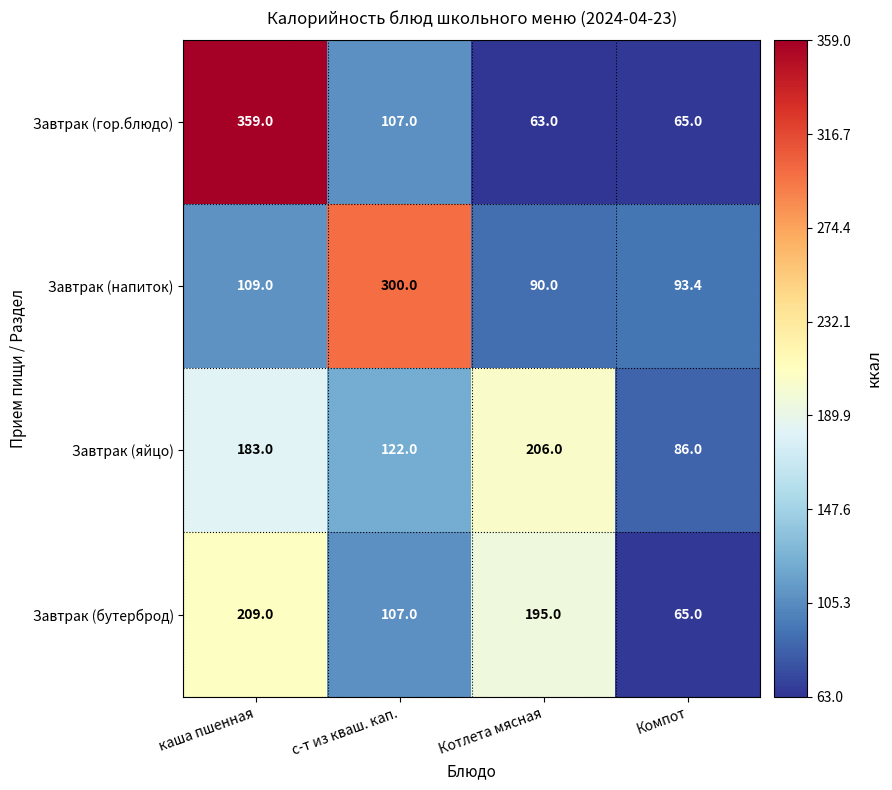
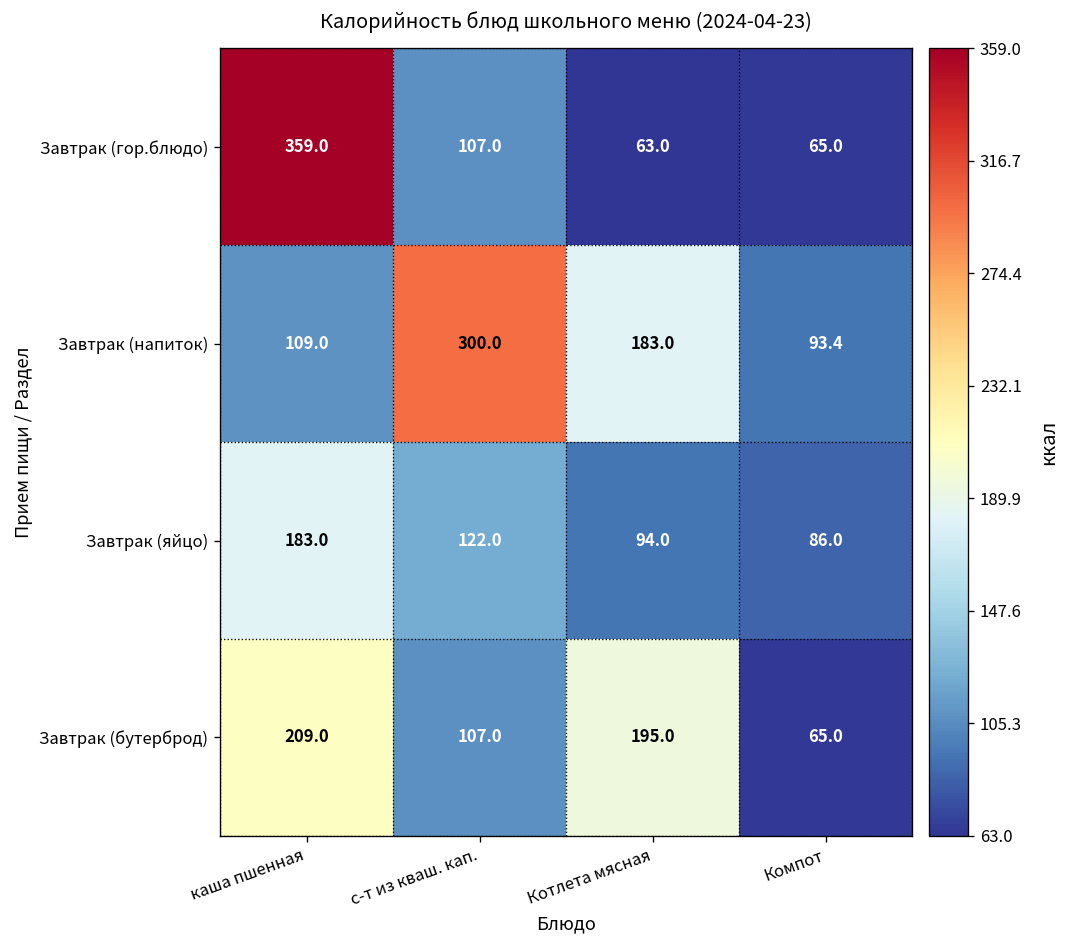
Завтрак (напиток), Котлета мясная: 90.0 -> 183.0
Завтрак (яйцо), Котлета мясная: 206.0 -> 94.0
